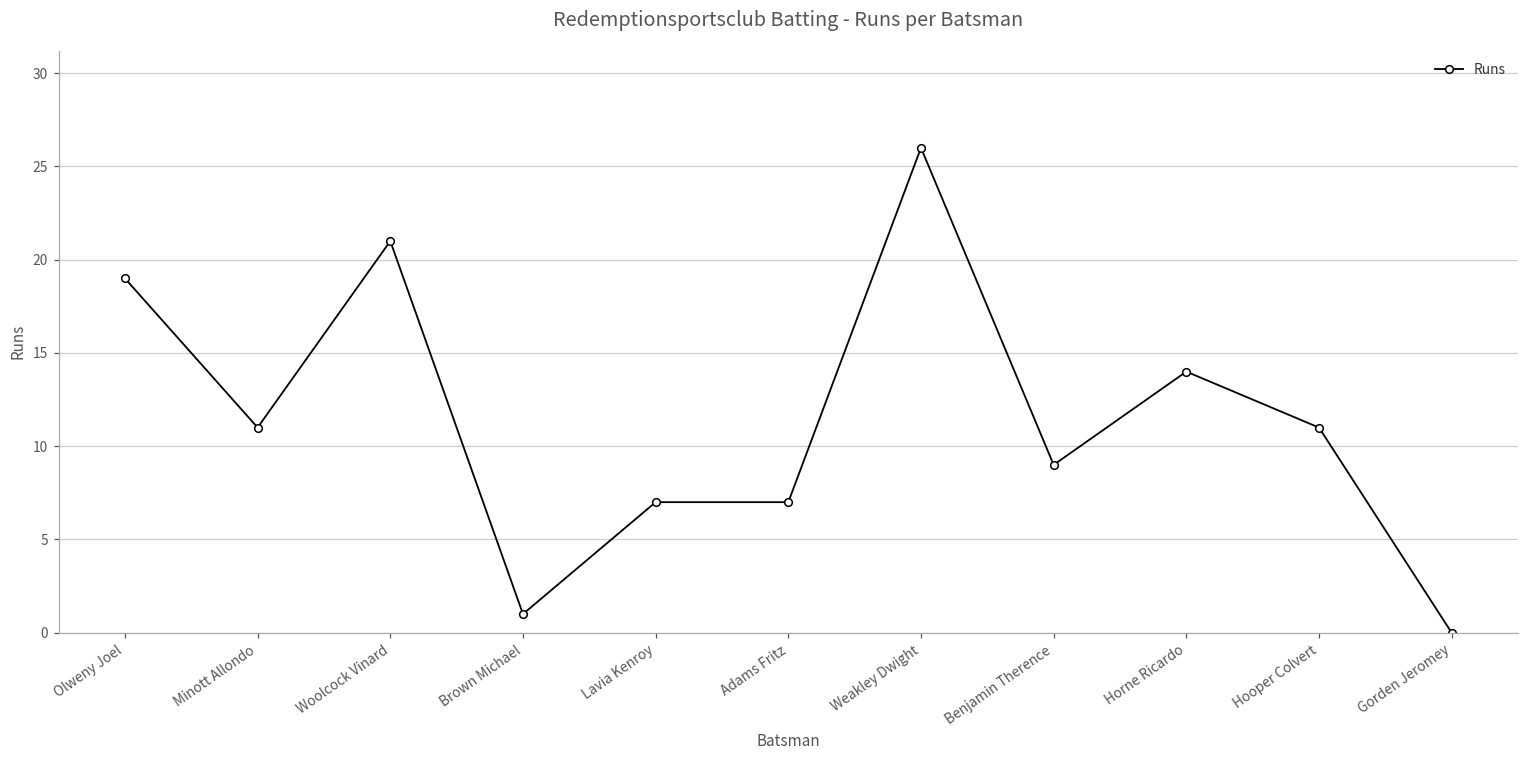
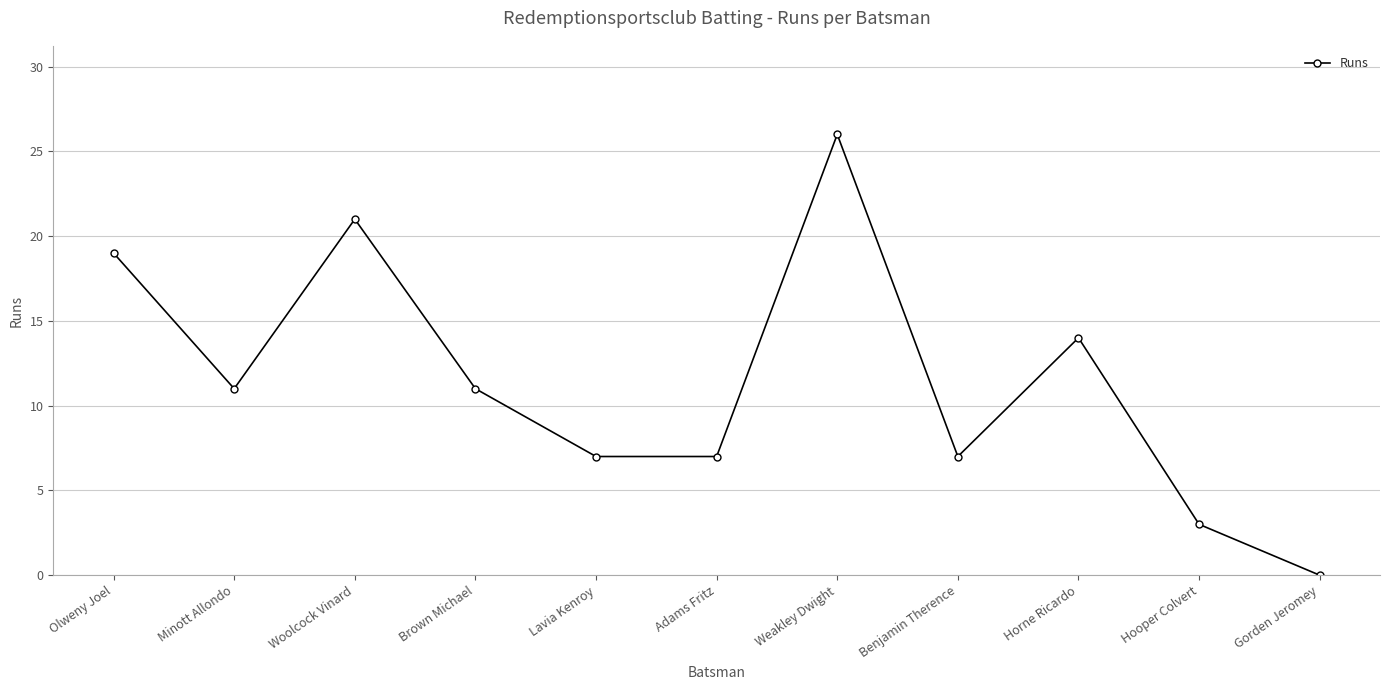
Brown Michael: 1 -> 11
Benjamin Therence: 9 -> 7
Hooper Colvert: 11 -> 3
